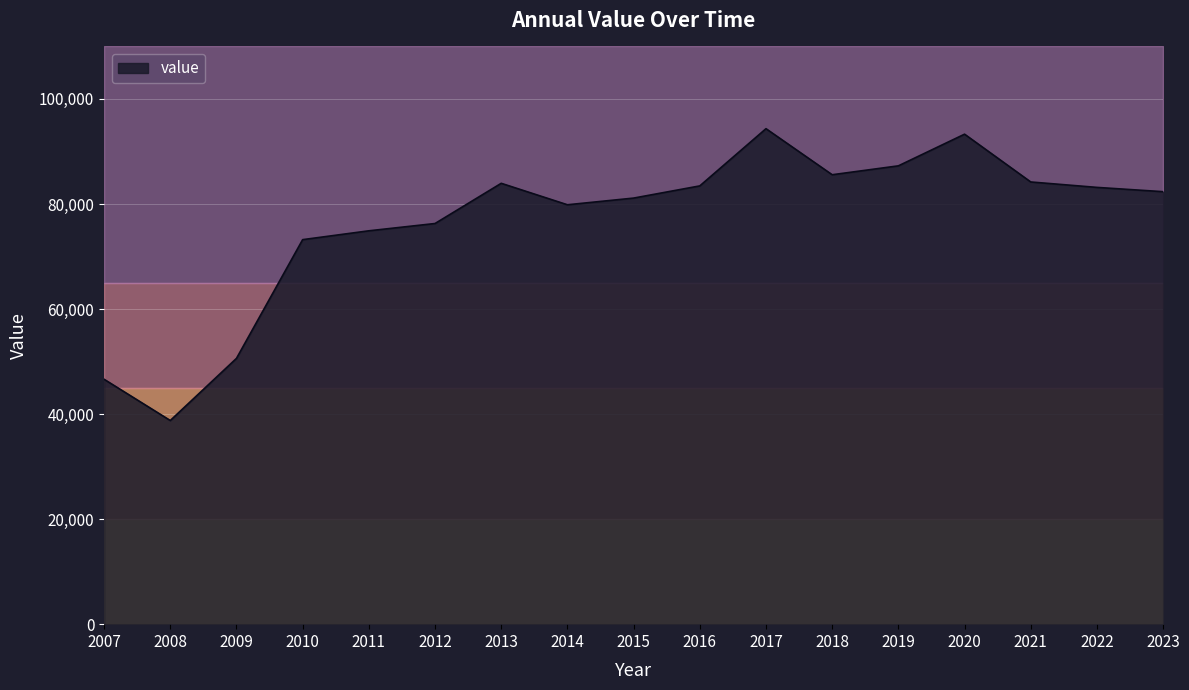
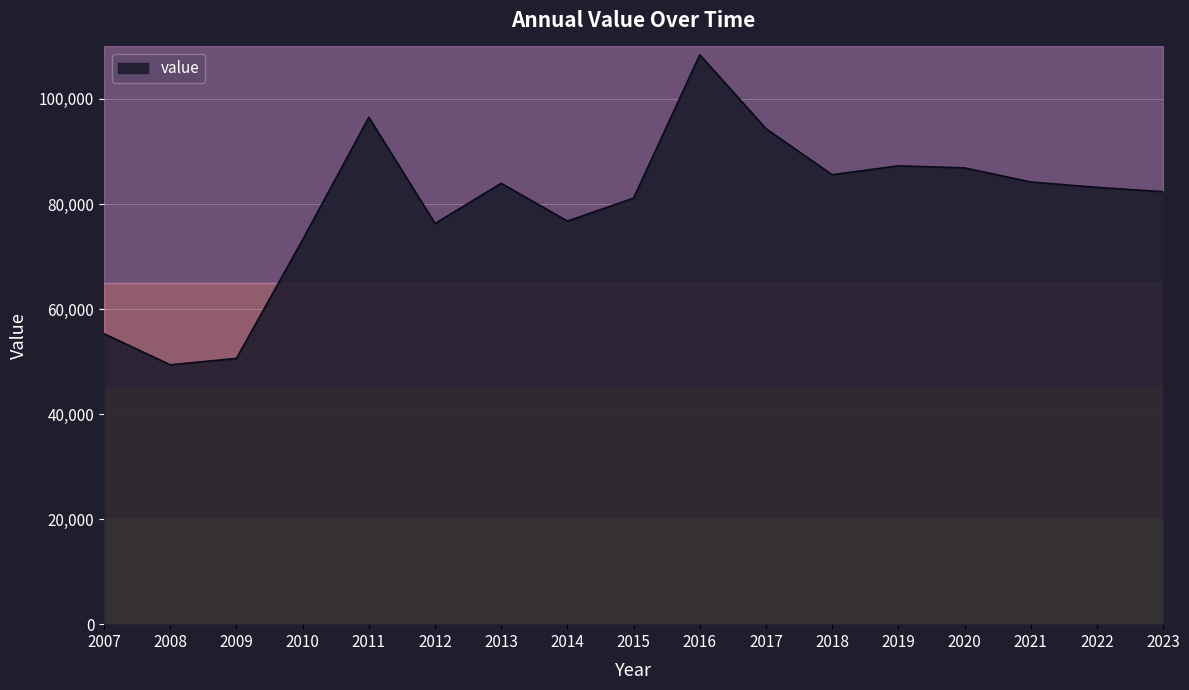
value, 2007: 47,000 -> 55,000
value, 2008: 39,000 -> 49,000
value, 2011: 75,000 -> 97,000
value, 2014: 80,000 -> 77,000
value, 2016: 83,000 -> 108,000
value, 2020: 93,000 -> 87,000
